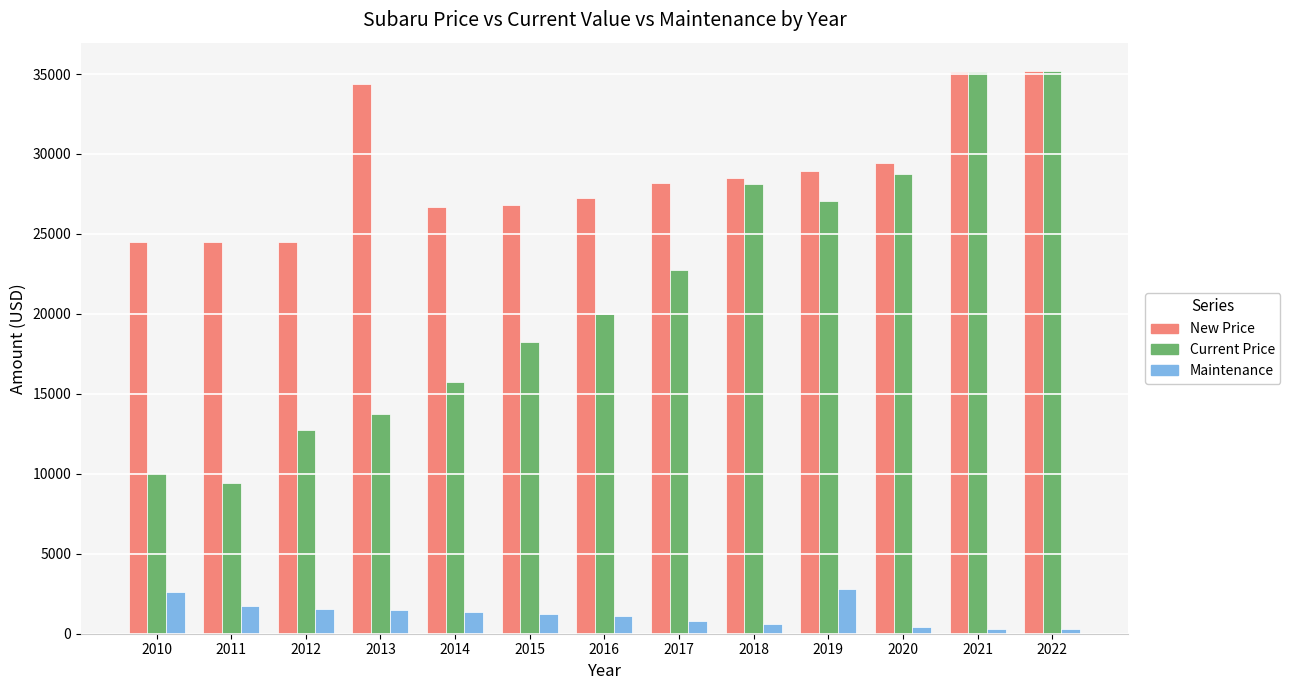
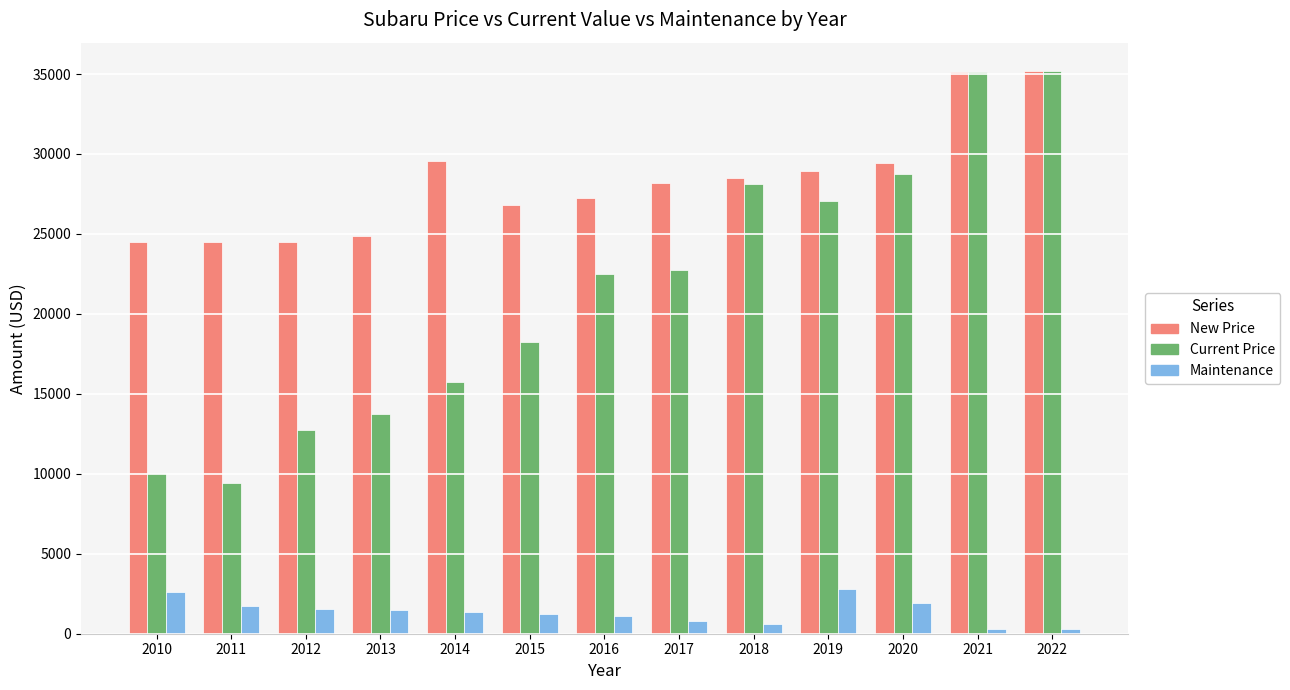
New Price, 2013: 34400 -> 24900
New Price, 2014: 26700 -> 29600
Current Price, 2016: 20000 -> 22500
Maintenance, 2020: 400 -> 1900
